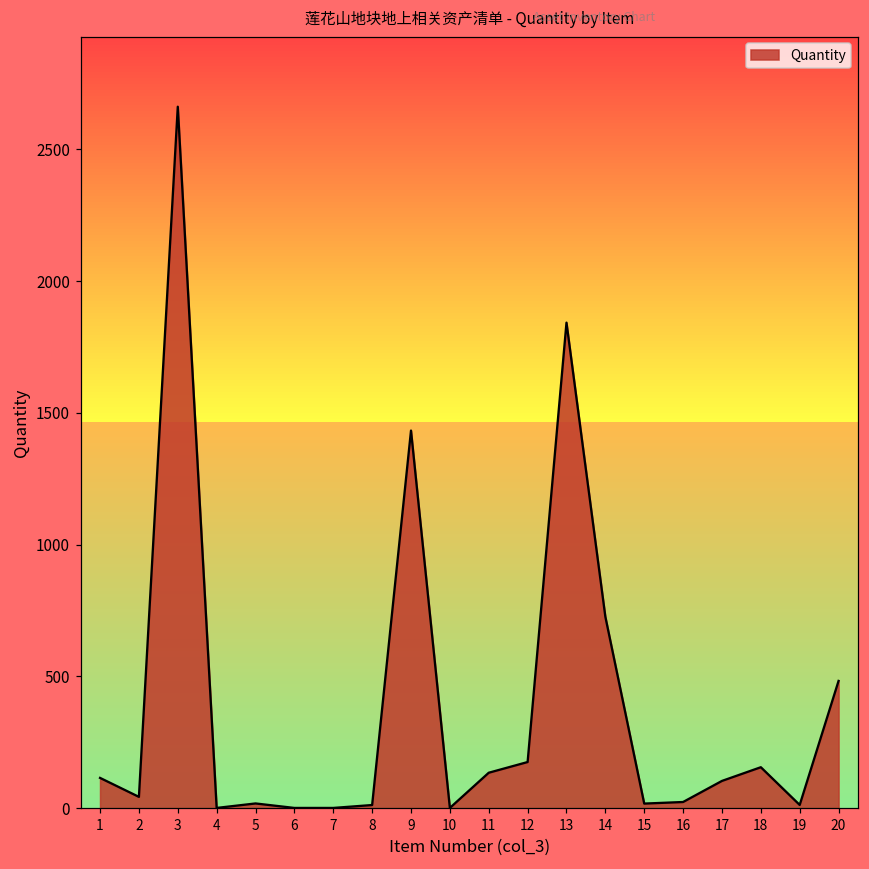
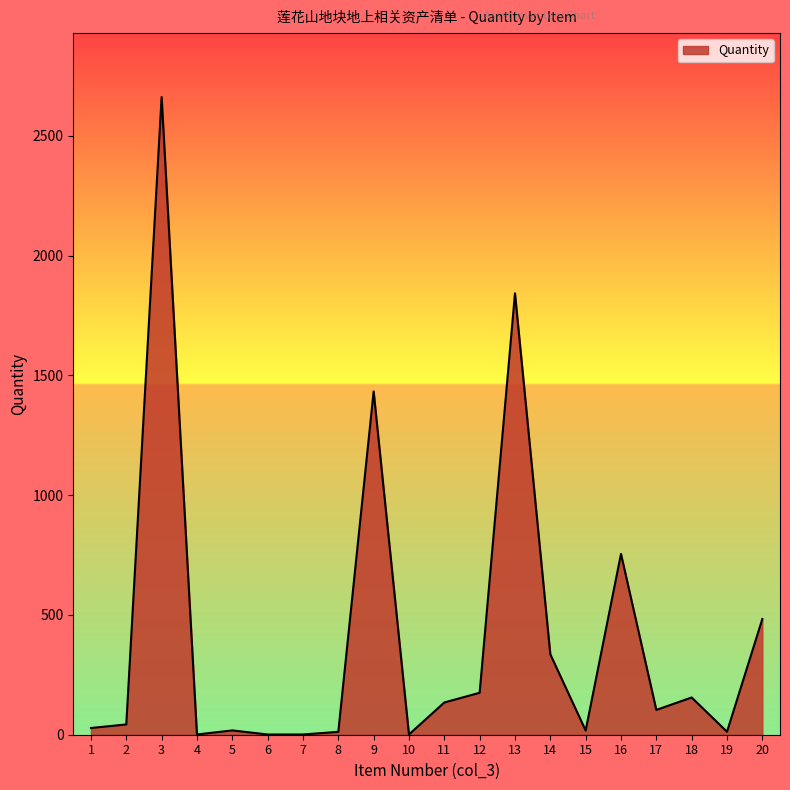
1: 120 -> 30
14: 730 -> 340
16: 20 -> 750
